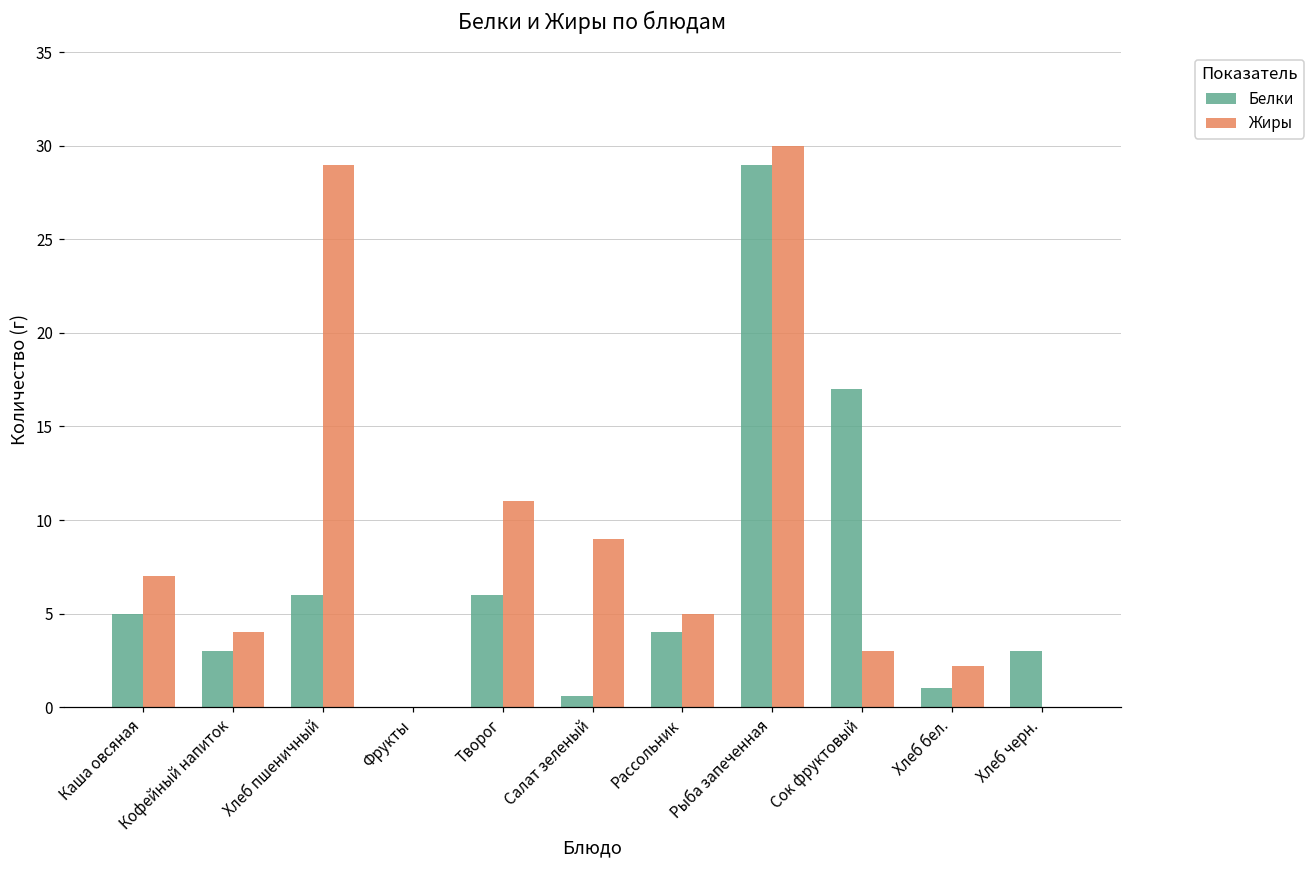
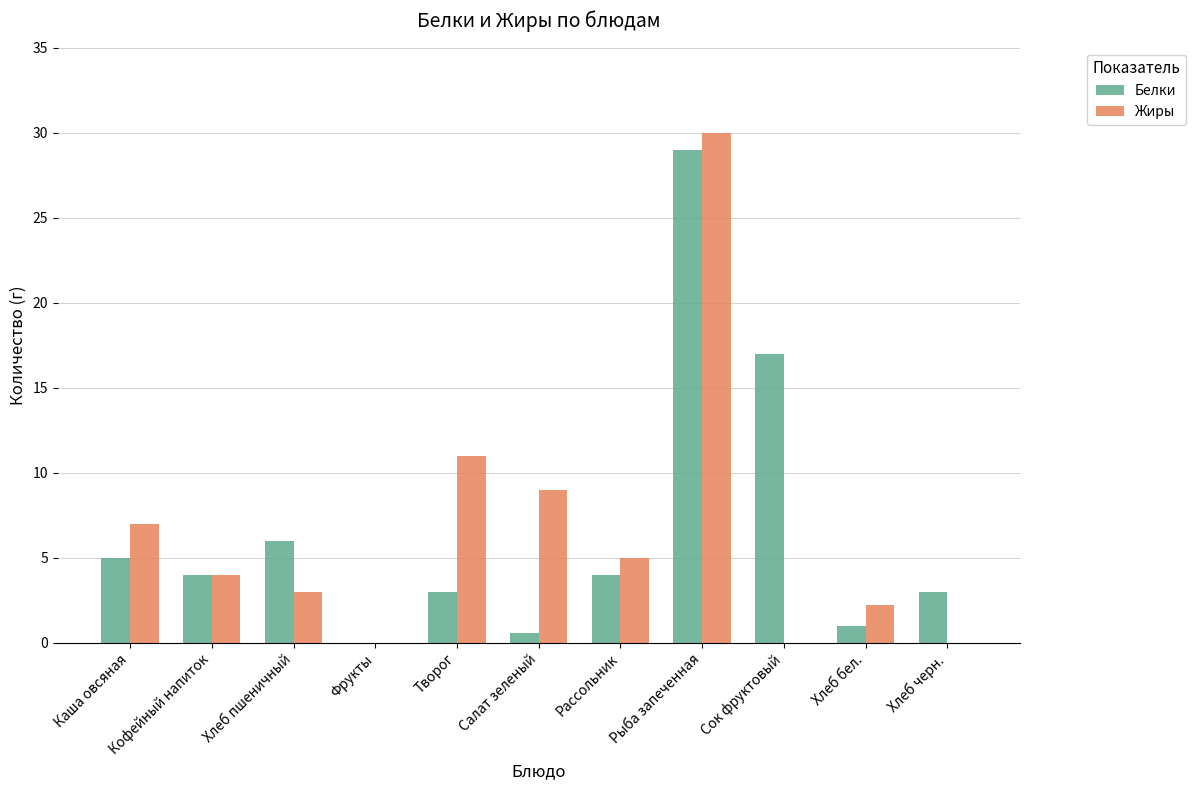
Белки, Кофейный напиток: 3 -> 4
Жиры, Хлеб пшеничный: 29 -> 3
Белки, Творог: 6 -> 3
Жиры, Сок фруктовый: 3 -> 0
